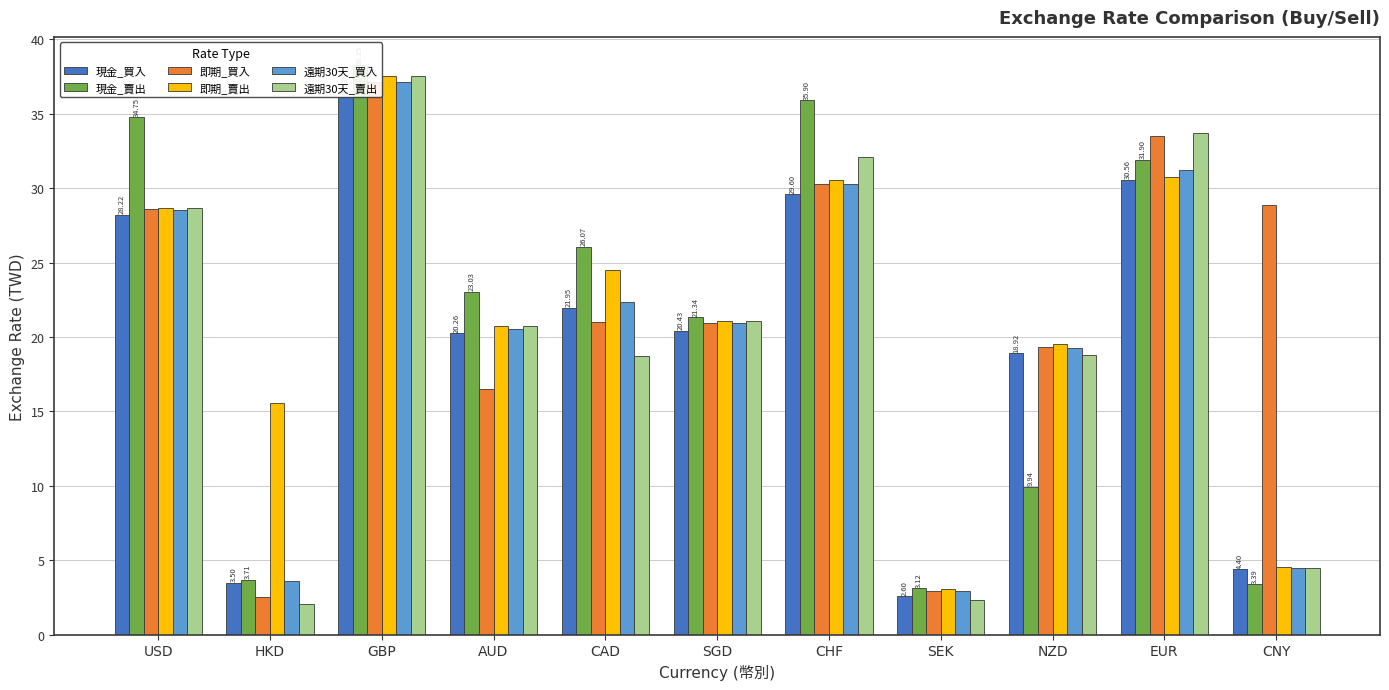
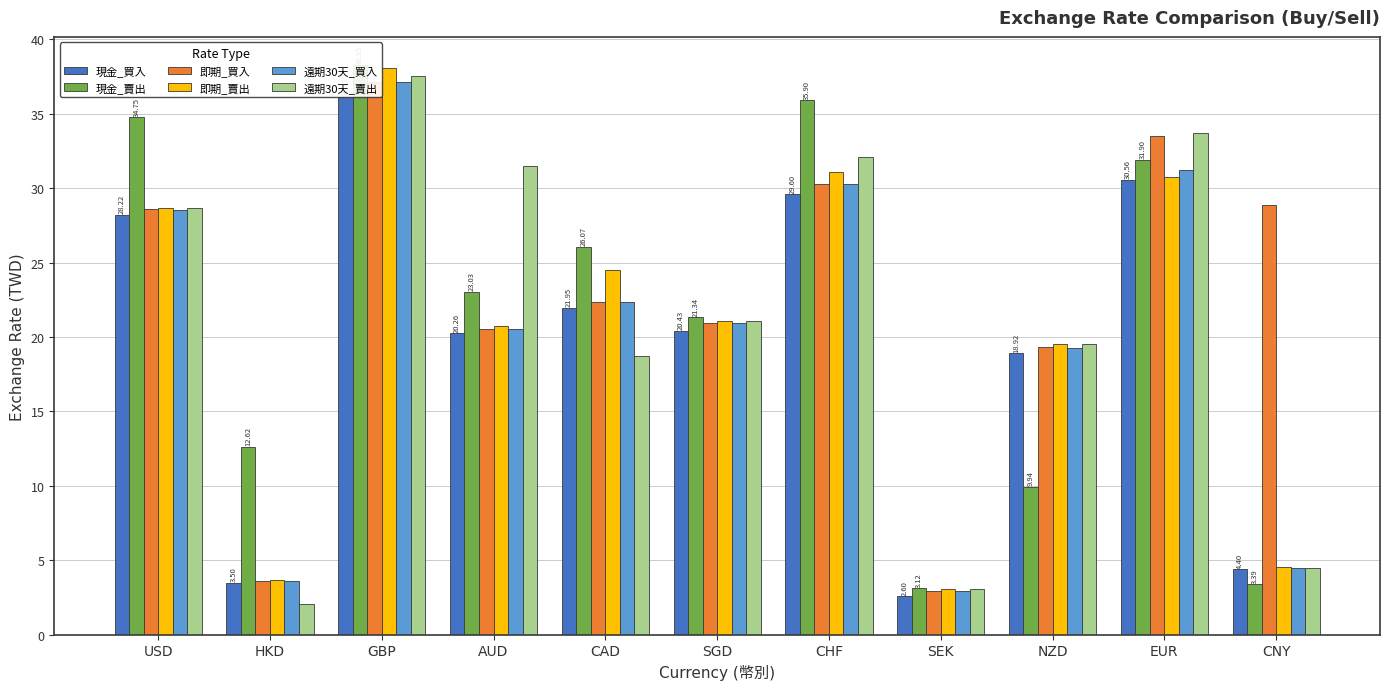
現金_賣出, HKD: 3.71 -> 12.62
即期_買入, HKD: 2.6 -> 3.6
即期_賣出, HKD: 15.6 -> 3.7
即期_賣出, GBP: 37.5 -> 38.1
即期_買入, AUD: 16.5 -> 20.6
遠期30天_賣出, AUD: 20.8 -> 31.5
即期_買入, CAD: 21.0 -> 22.4
即期_賣出, CHF: 30.5 -> 31.1
遠期30天_賣出, SEK: 2.4 -> 3.0
遠期30天_賣出, NZD: 18.8 -> 19.5
